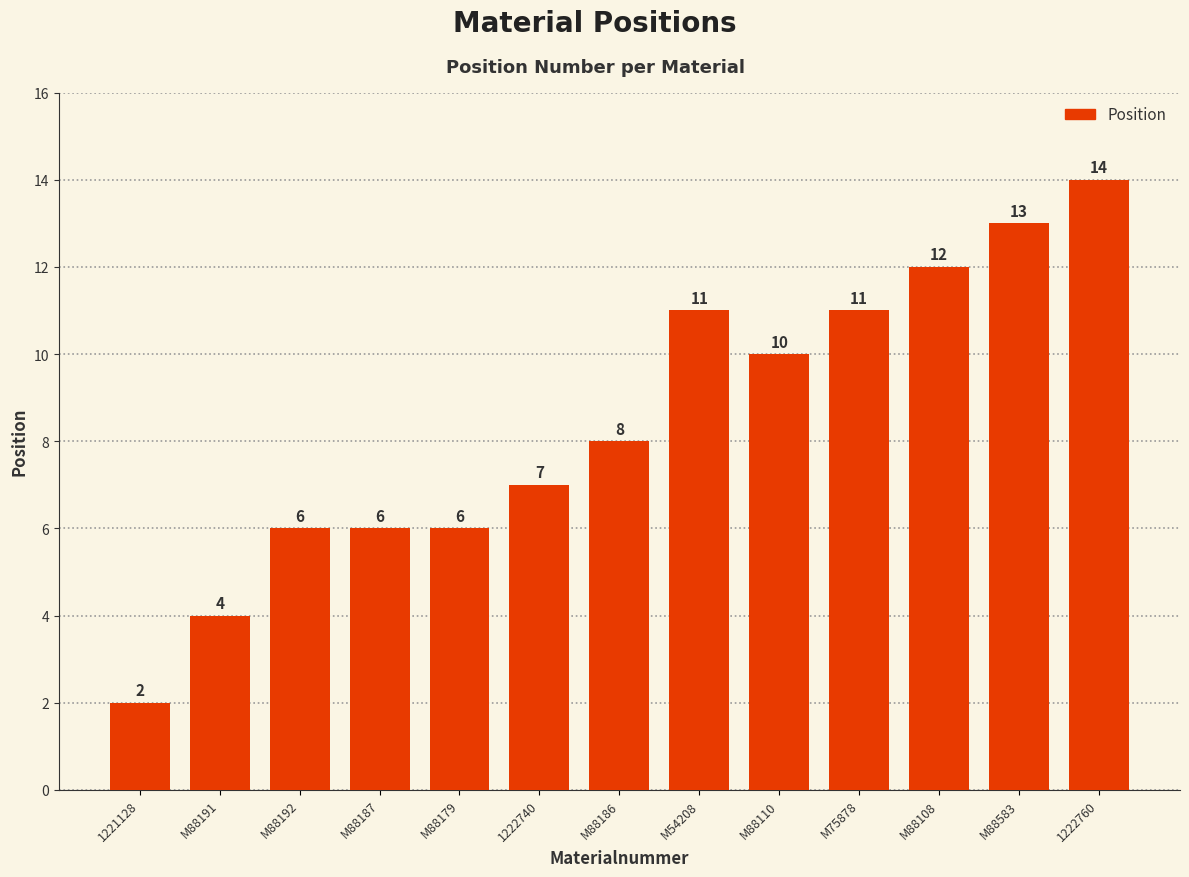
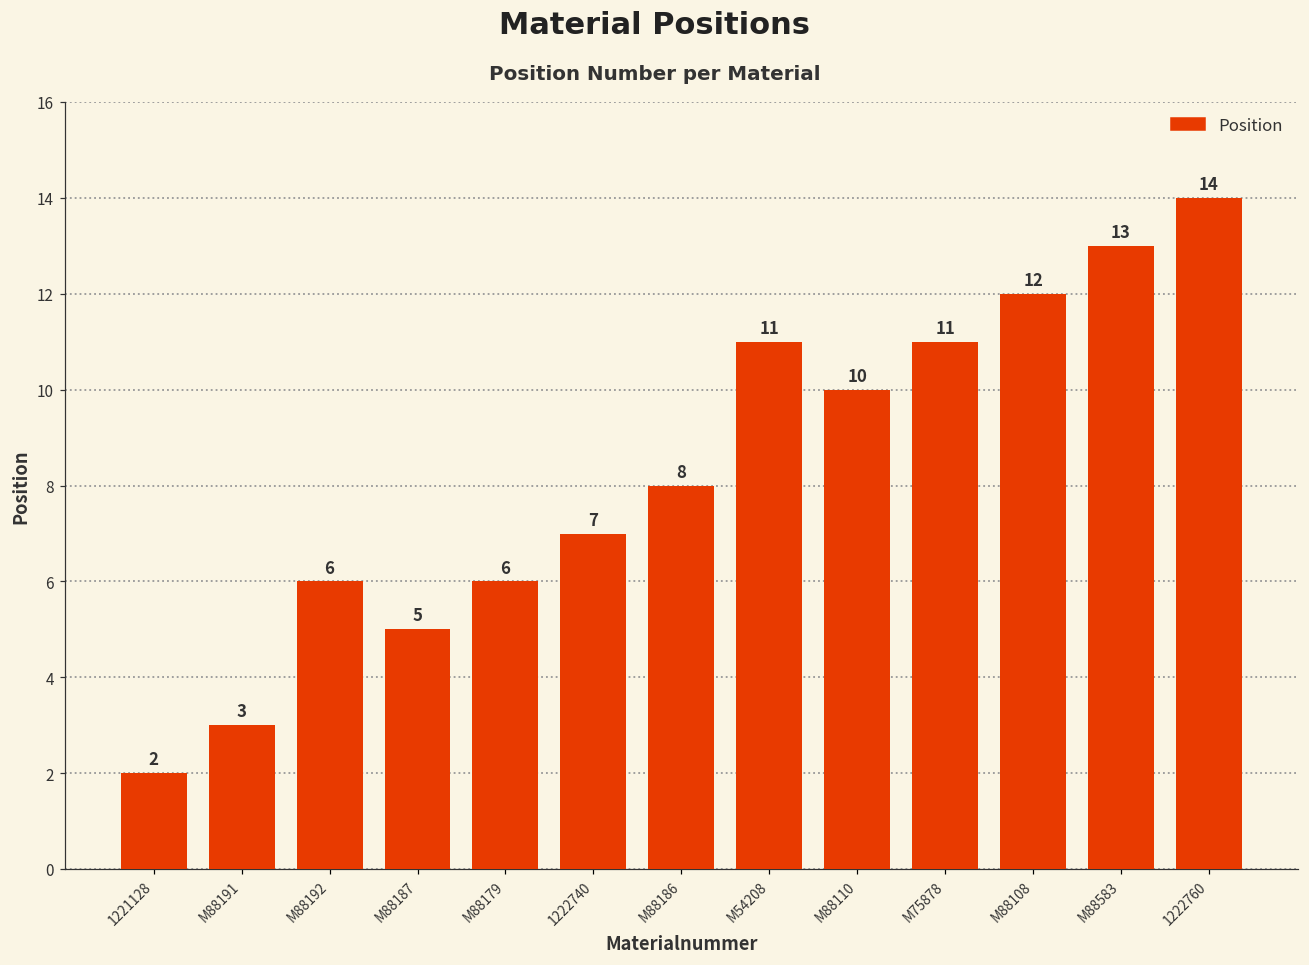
M88191: 4 -> 3
M88187: 6 -> 5
